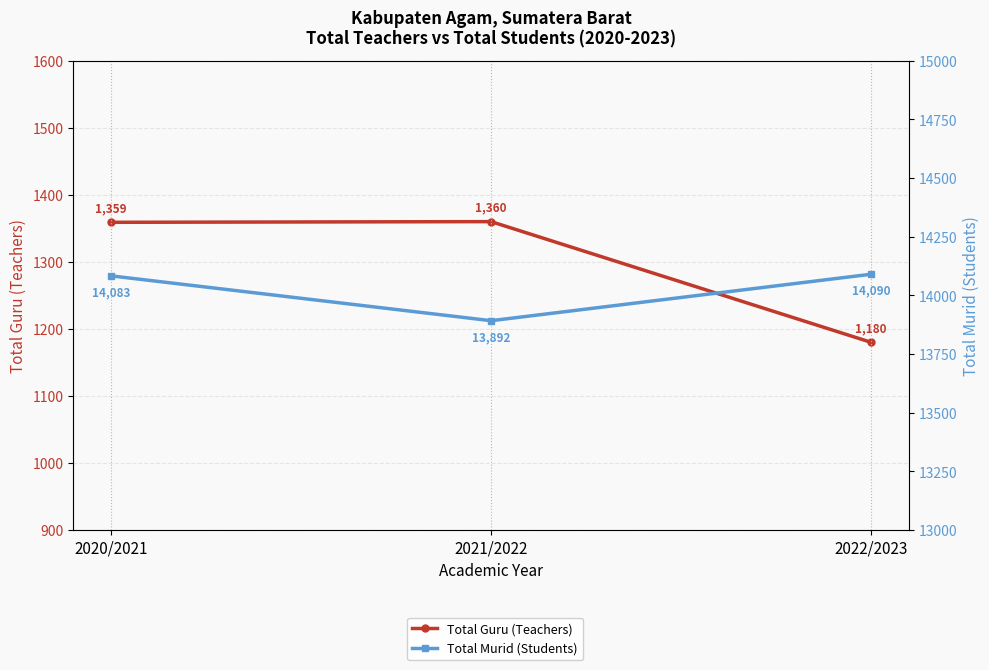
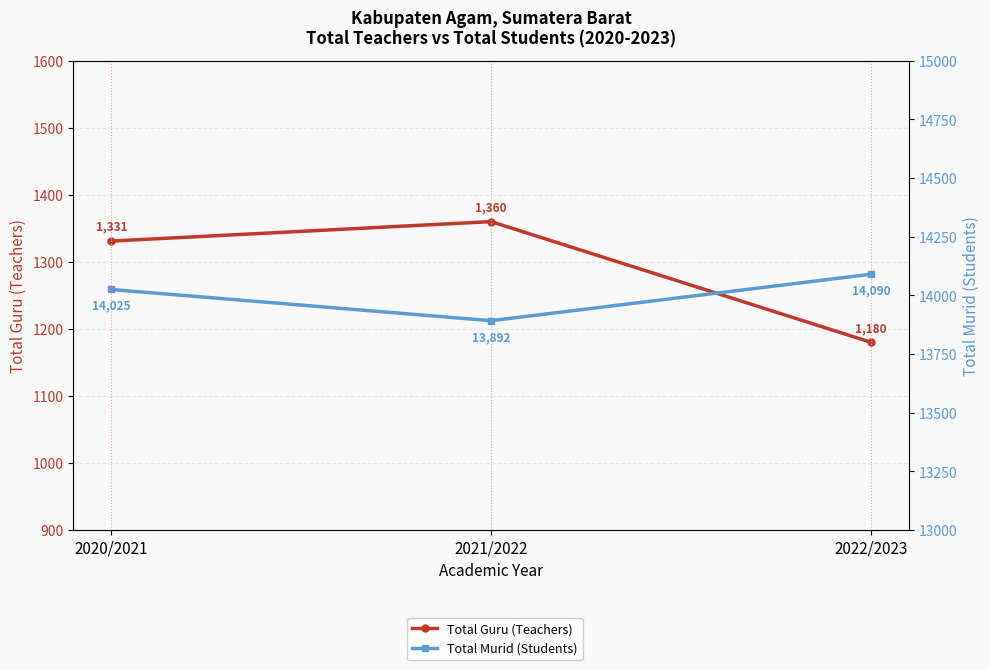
Total Guru (Teachers), 2020/2021: 1,359 -> 1,331
Total Murid (Students), 2020/2021: 14,083 -> 14,025
